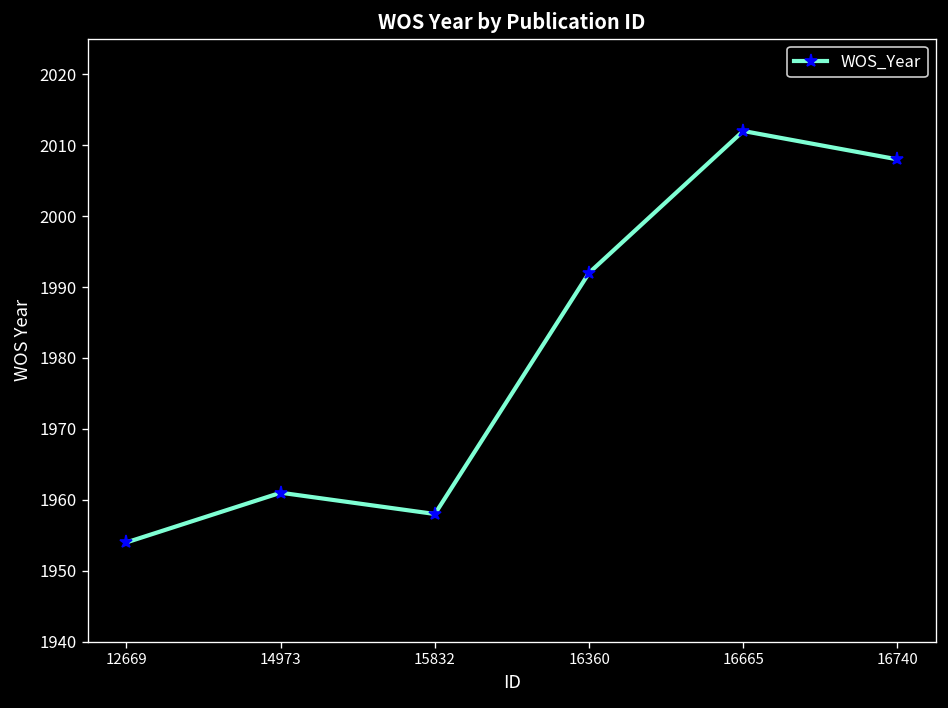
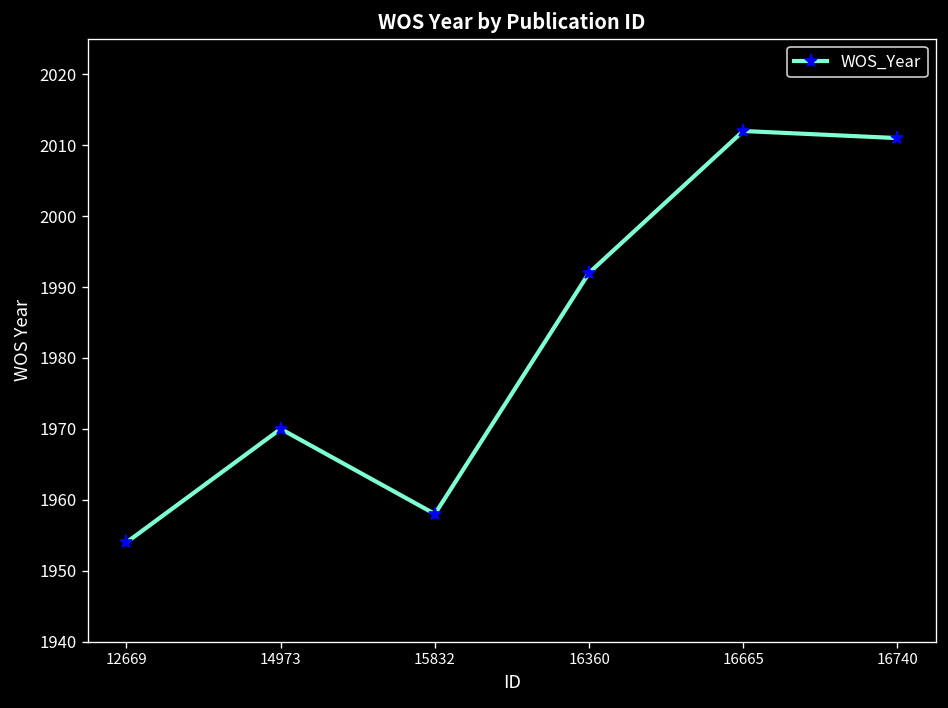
14973: 1961 -> 1970
16740: 2008 -> 2011
